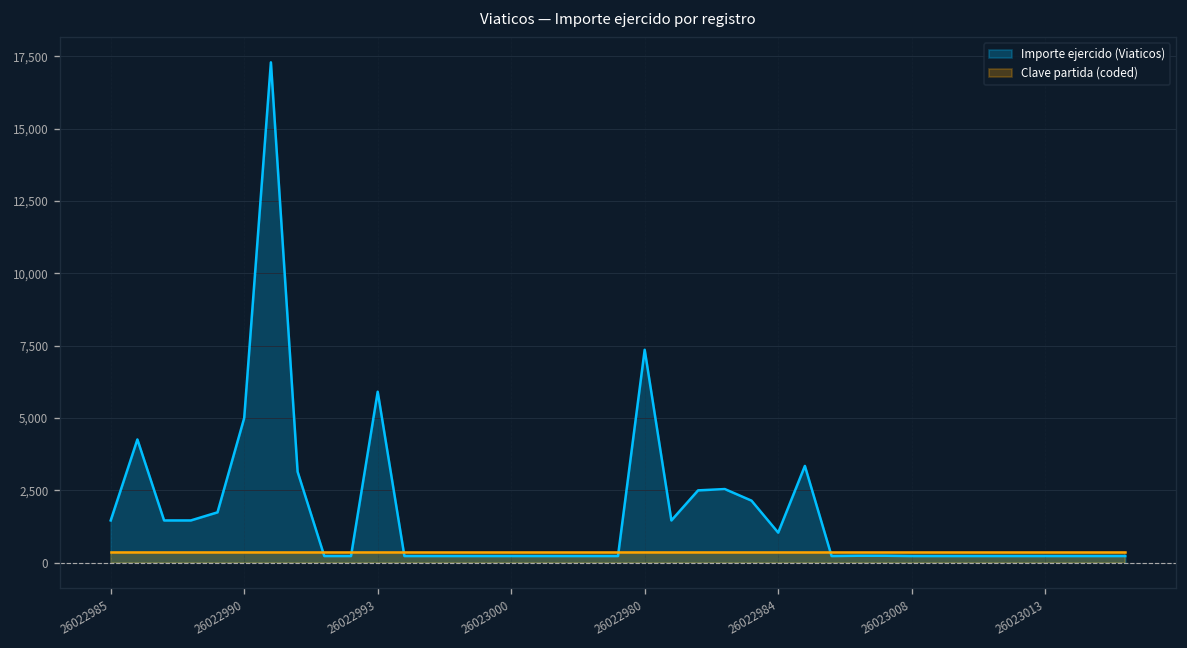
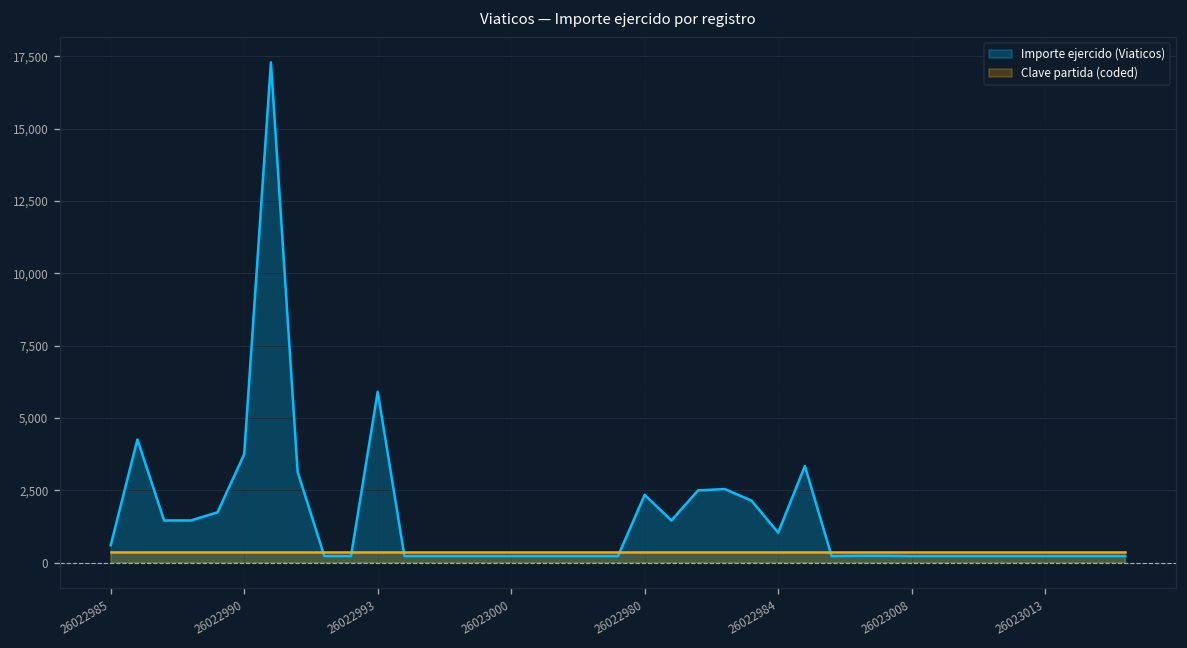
Importe ejercido (Viaticos), 26022985: 1,500 -> 600
Importe ejercido (Viaticos), 26022990: 5,000 -> 3,800
Importe ejercido (Viaticos), 26022980: 7,400 -> 2,300
